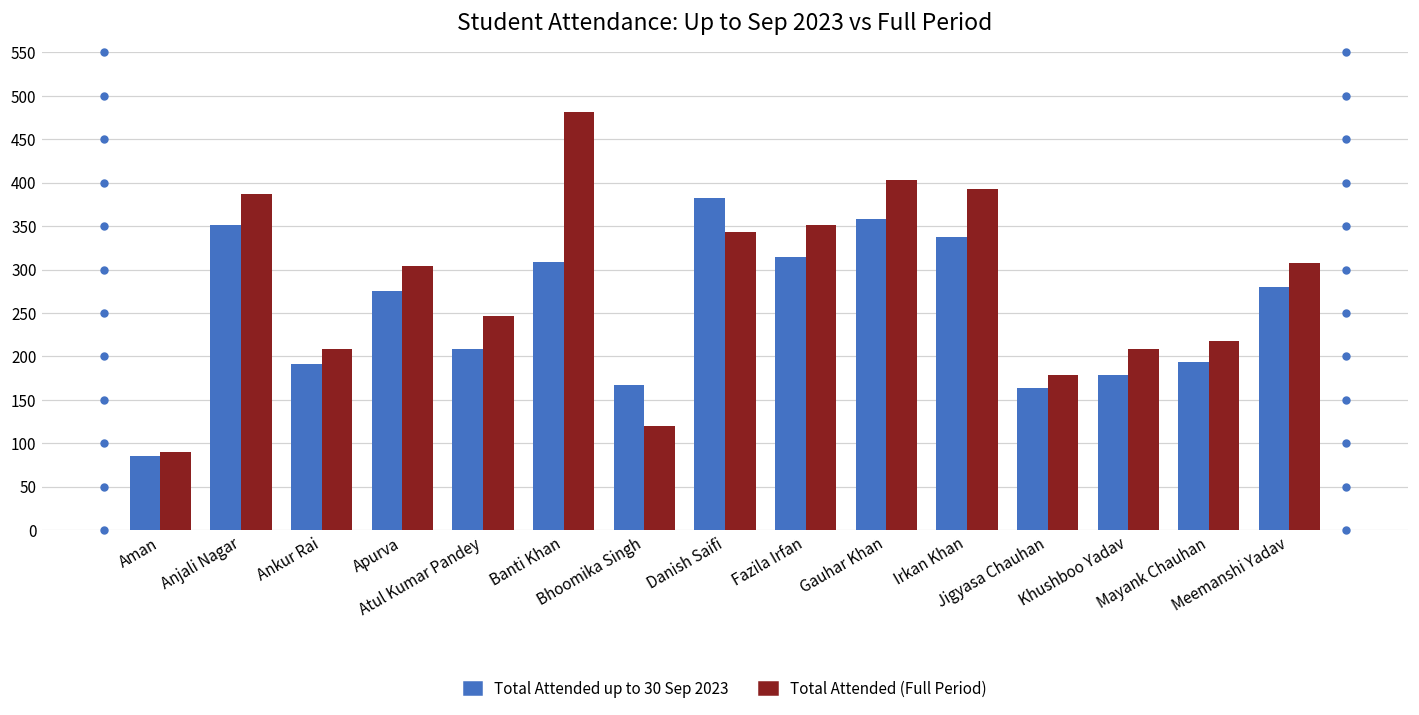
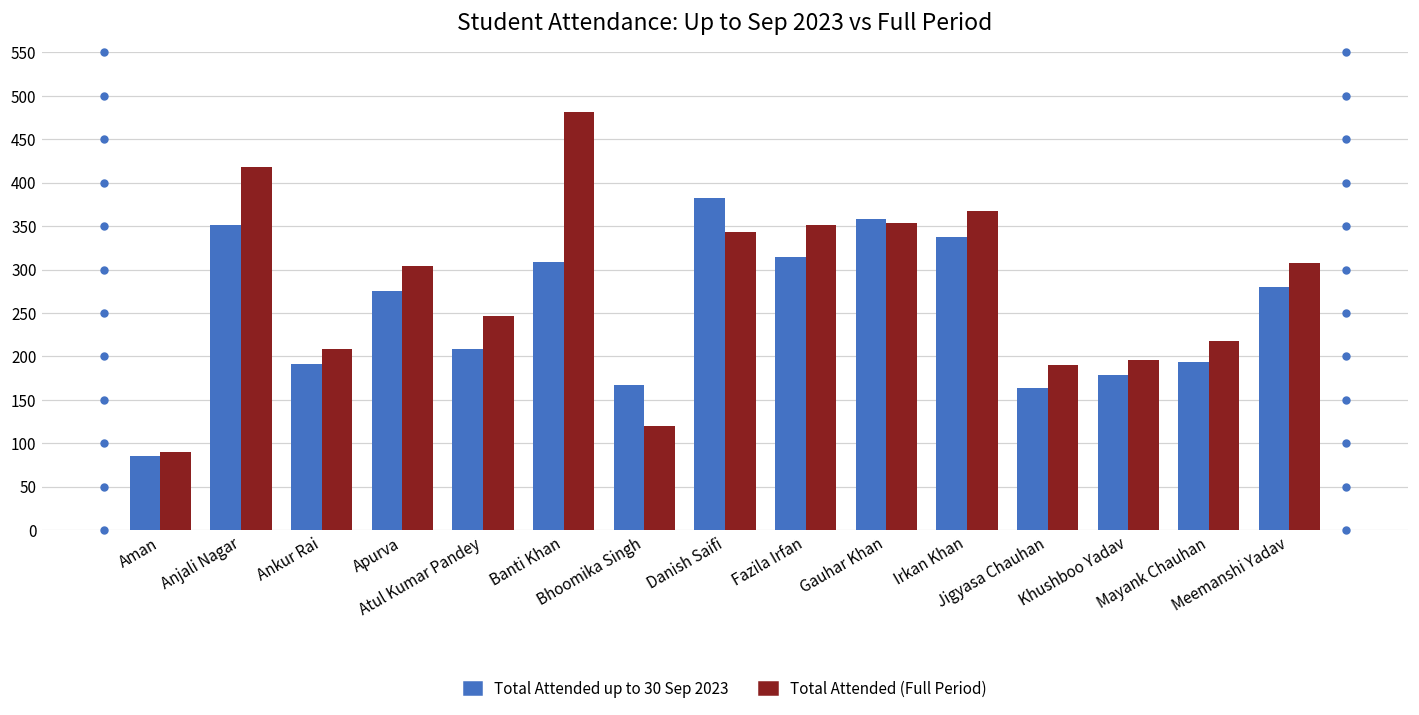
Total Attended (Full Period), Anjali Nagar: 390 -> 420
Total Attended (Full Period), Gauhar Khan: 400 -> 350
Total Attended (Full Period), Irkan Khan: 390 -> 370
Total Attended (Full Period), Jigyasa Chauhan: 180 -> 190
Total Attended (Full Period), Khushboo Yadav: 210 -> 200
